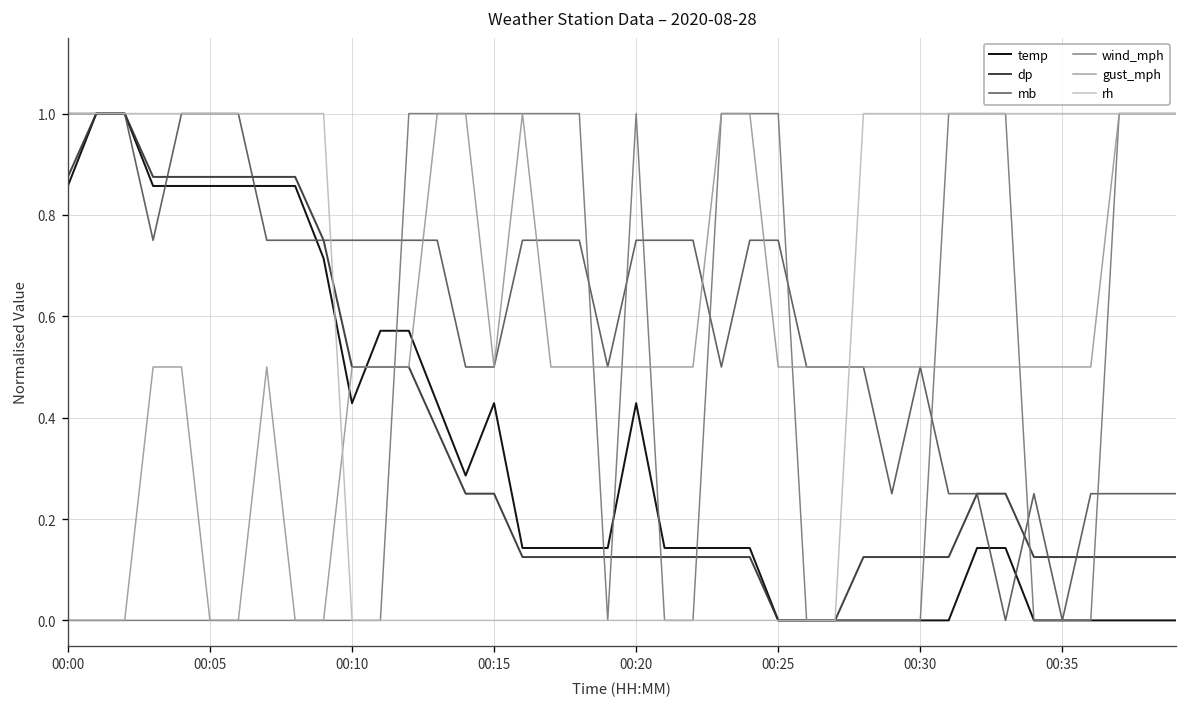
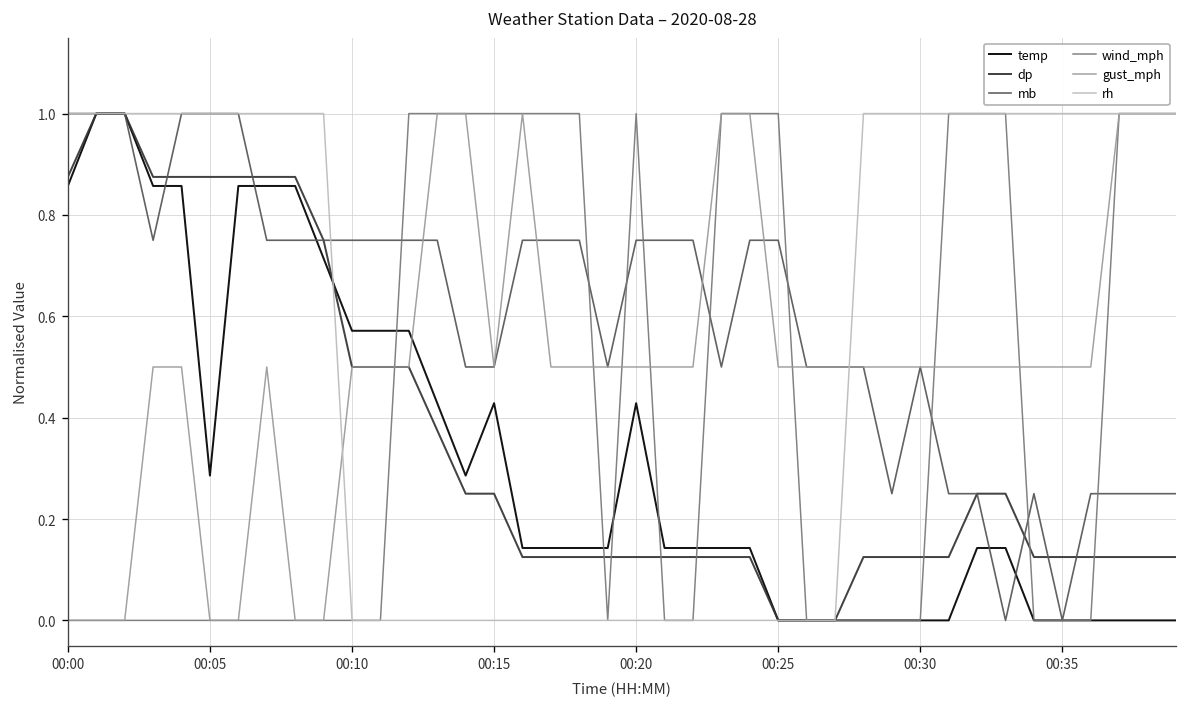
temp, 00:05: 0.86 -> 0.29
temp, 00:10: 0.43 -> 0.57
